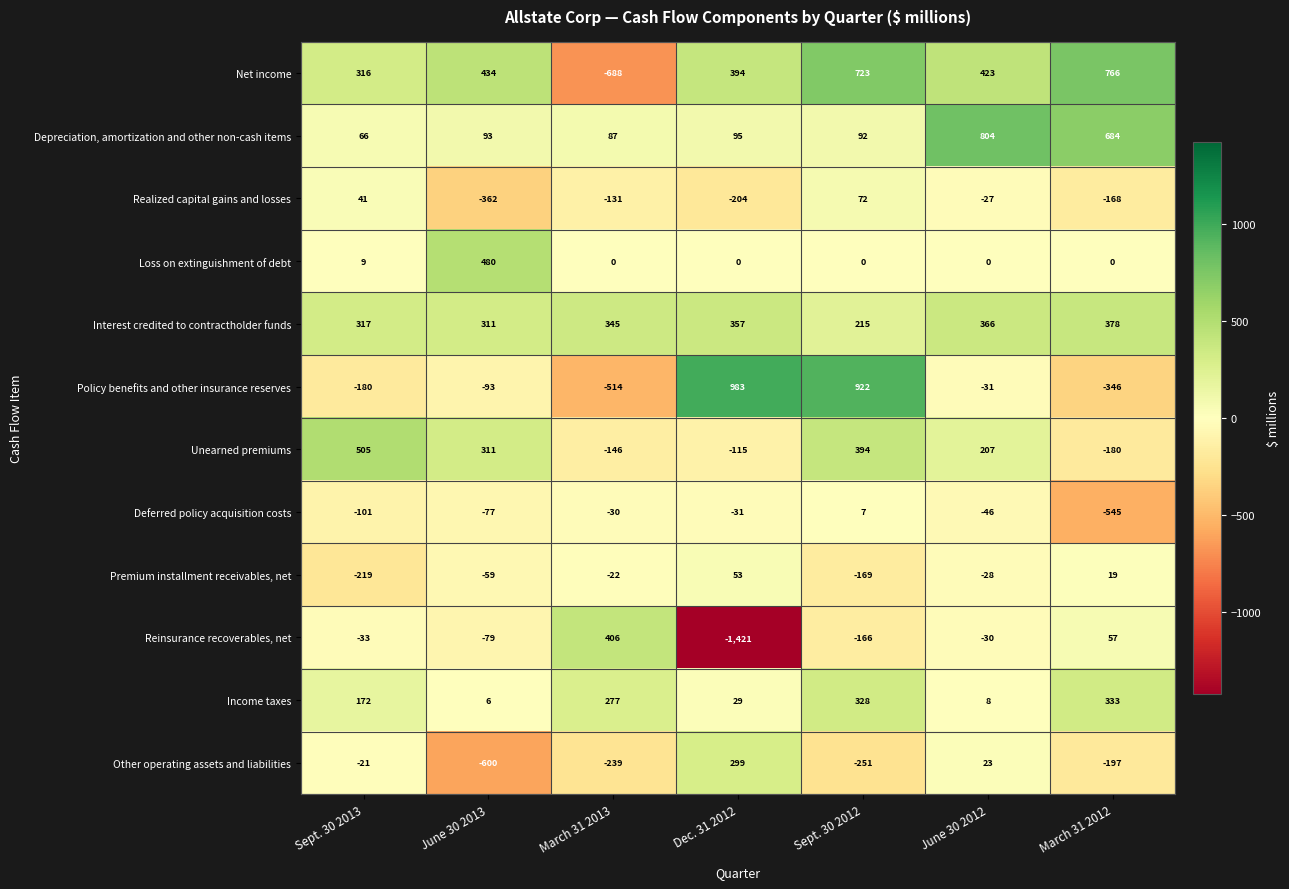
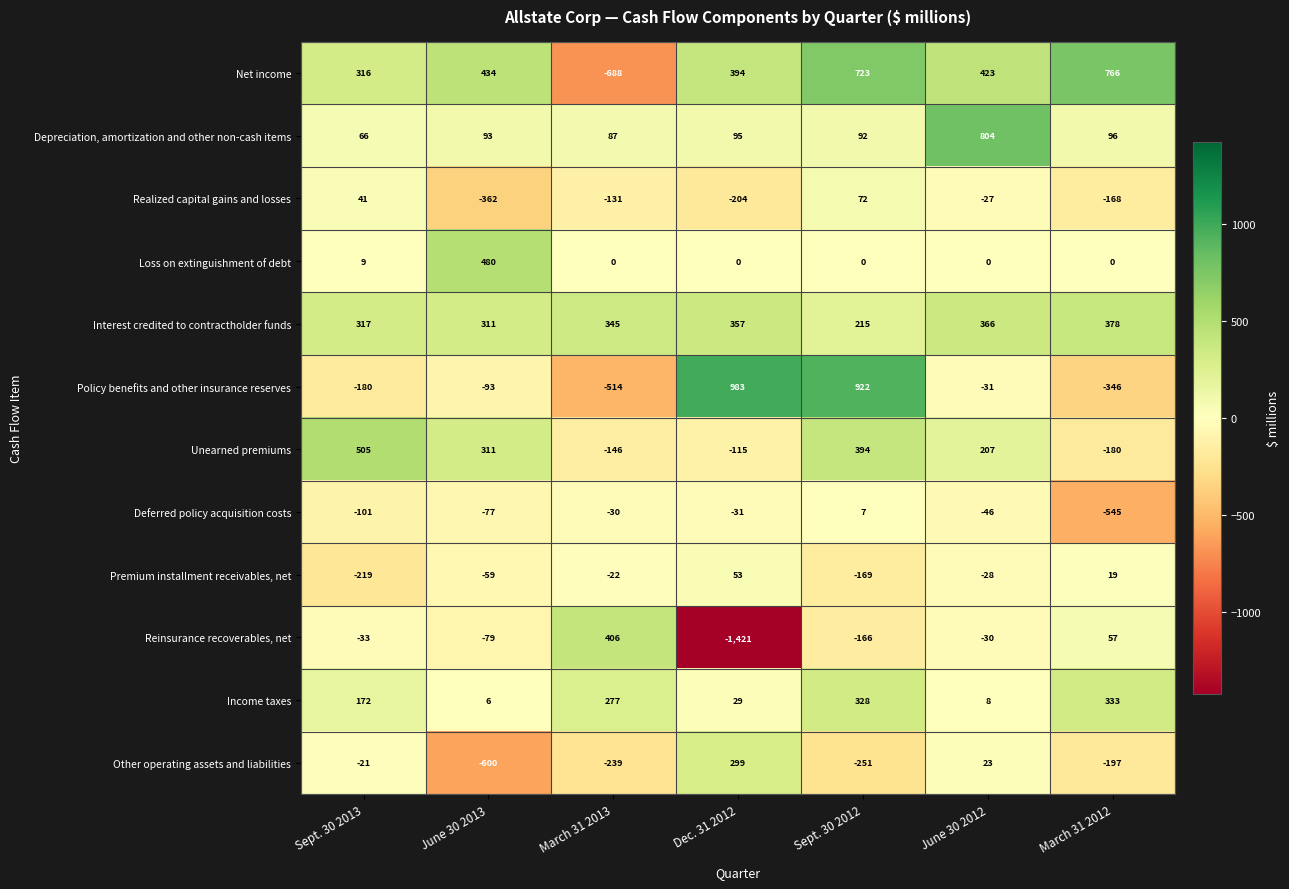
Depreciation, amortization and other non-cash items, March 31 2012: 684 -> 96
